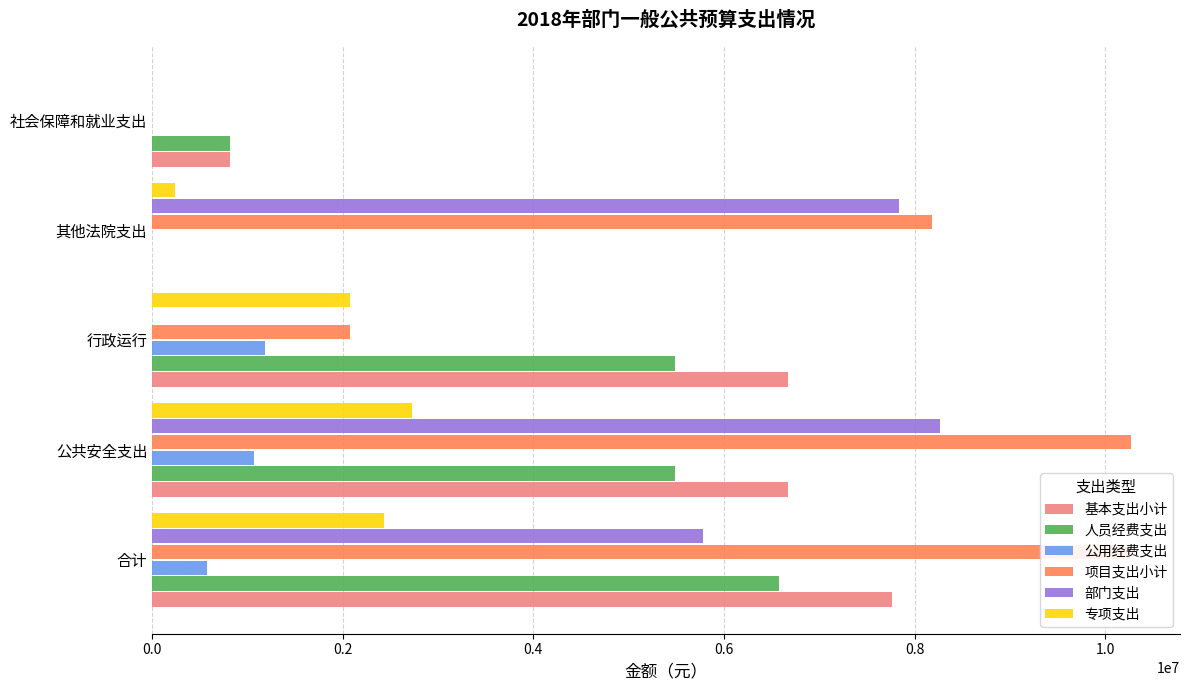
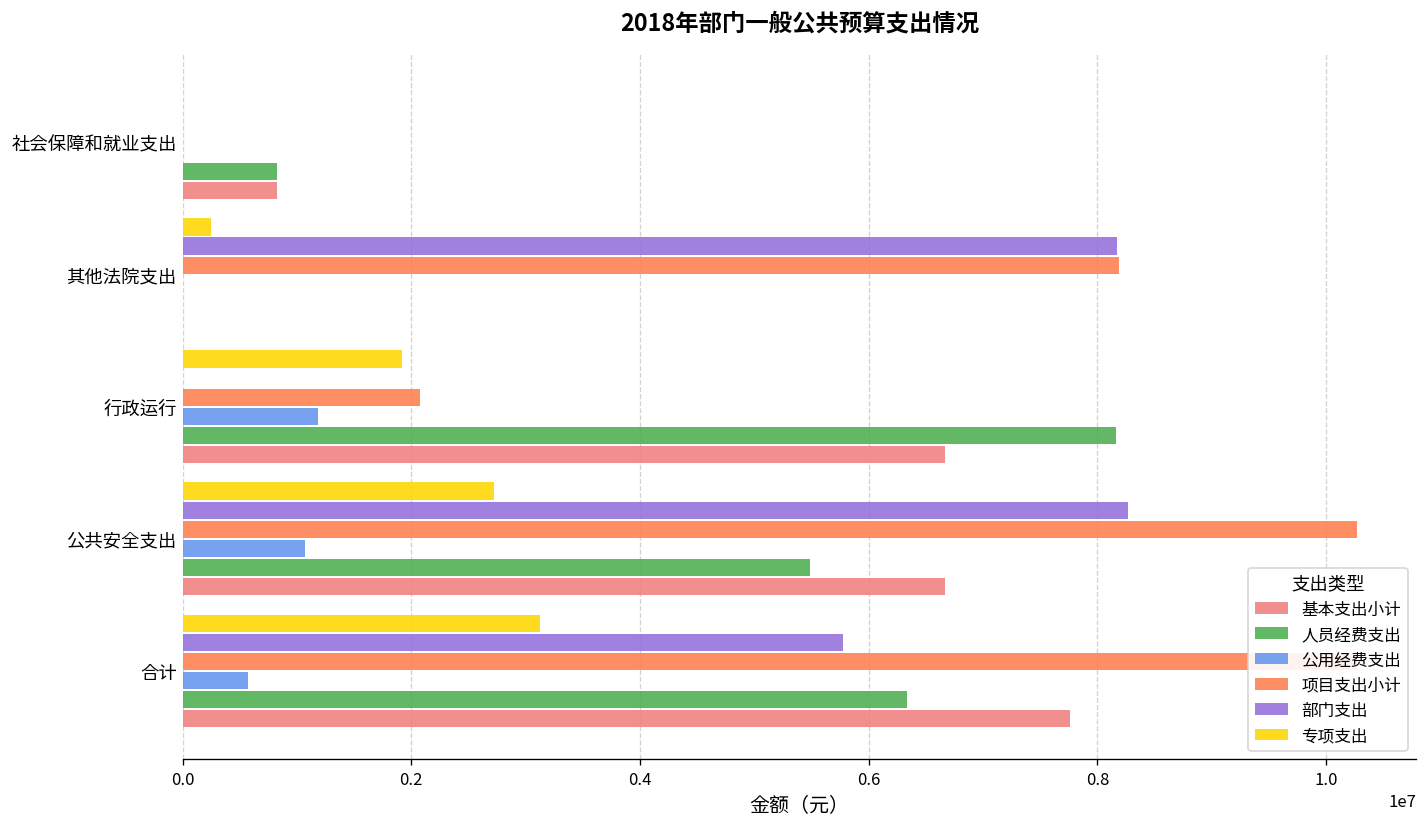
部门支出, 其他法院支出: 7800000 -> 8200000
专项支出, 行政运行: 2100000 -> 1900000
人员经费支出, 行政运行: 5500000 -> 8200000
专项支出, 合计: 2400000 -> 3100000
人员经费支出, 合计: 6600000 -> 6300000
